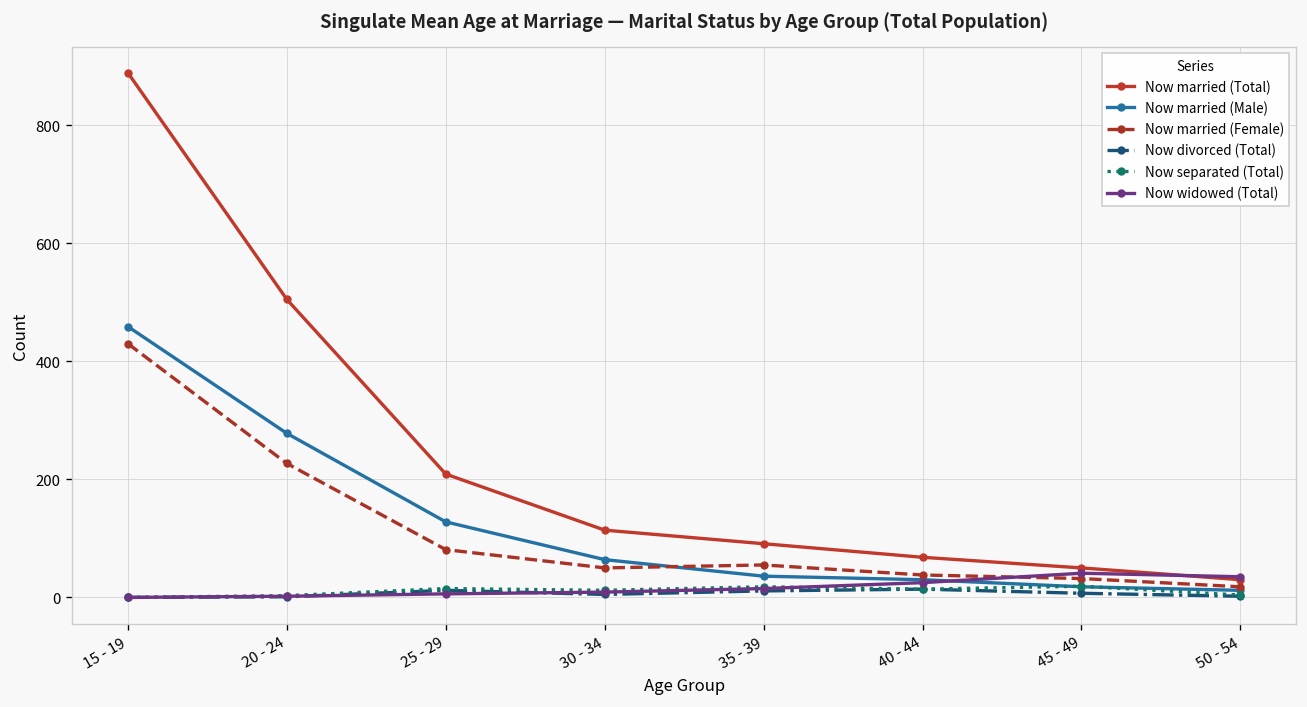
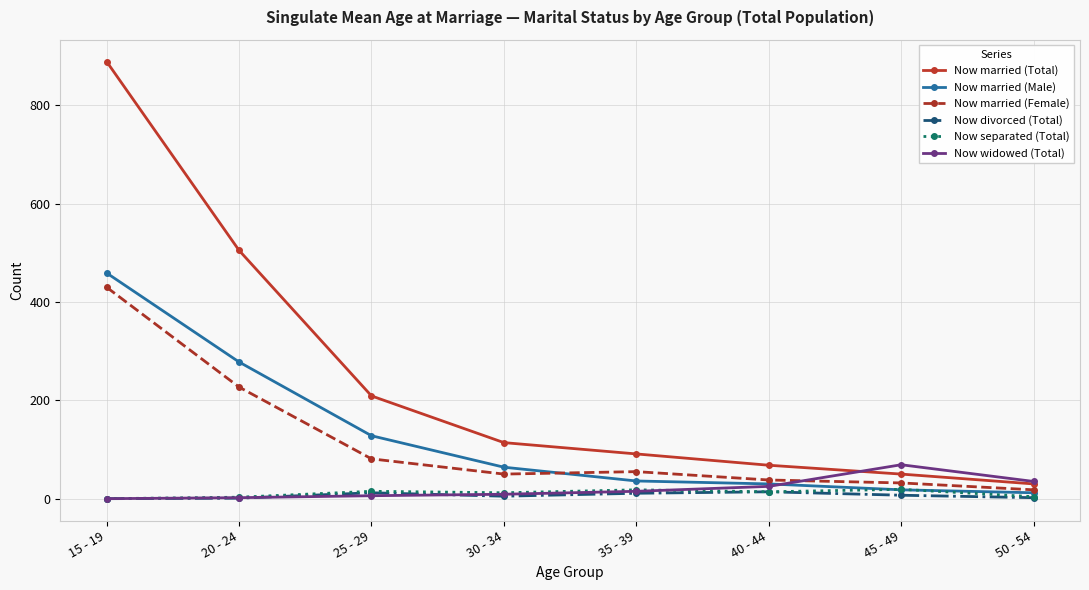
Now widowed (Total), 45 - 49: 40 -> 70
